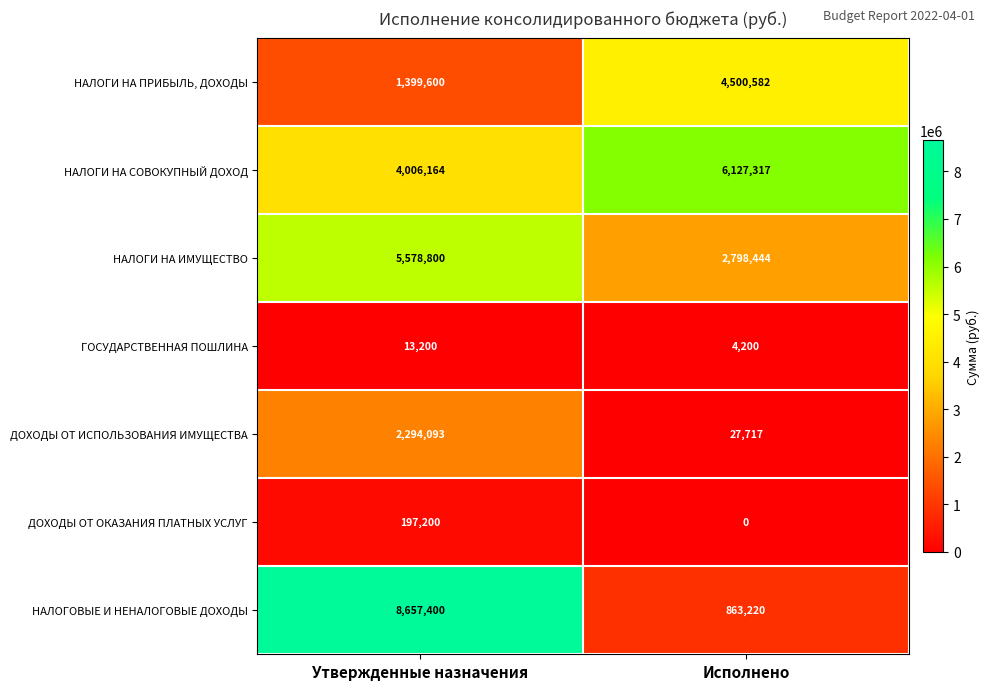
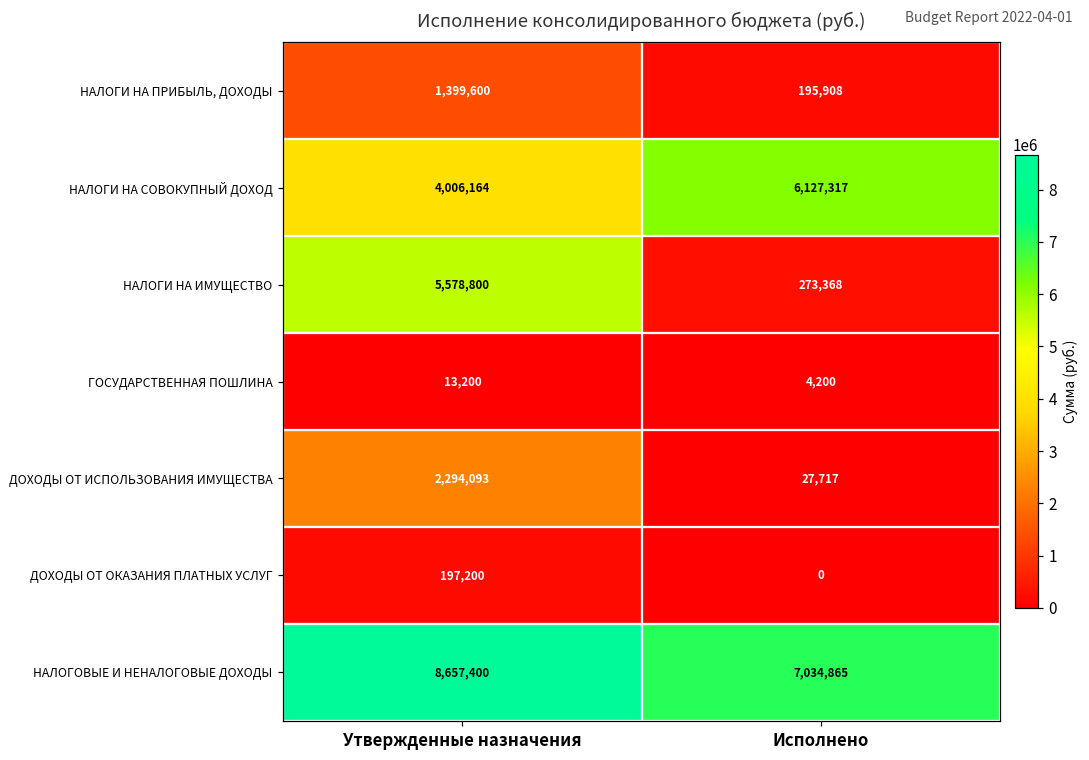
НАЛОГИ НА ПРИБЫЛЬ, ДОХОДЫ, Исполнено: 4,500,582 -> 195,908
НАЛОГИ НА ИМУЩЕСТВО, Исполнено: 2,798,444 -> 273,368
НАЛОГОВЫЕ И НЕНАЛОГОВЫЕ ДОХОДЫ, Исполнено: 863,220 -> 7,034,865
